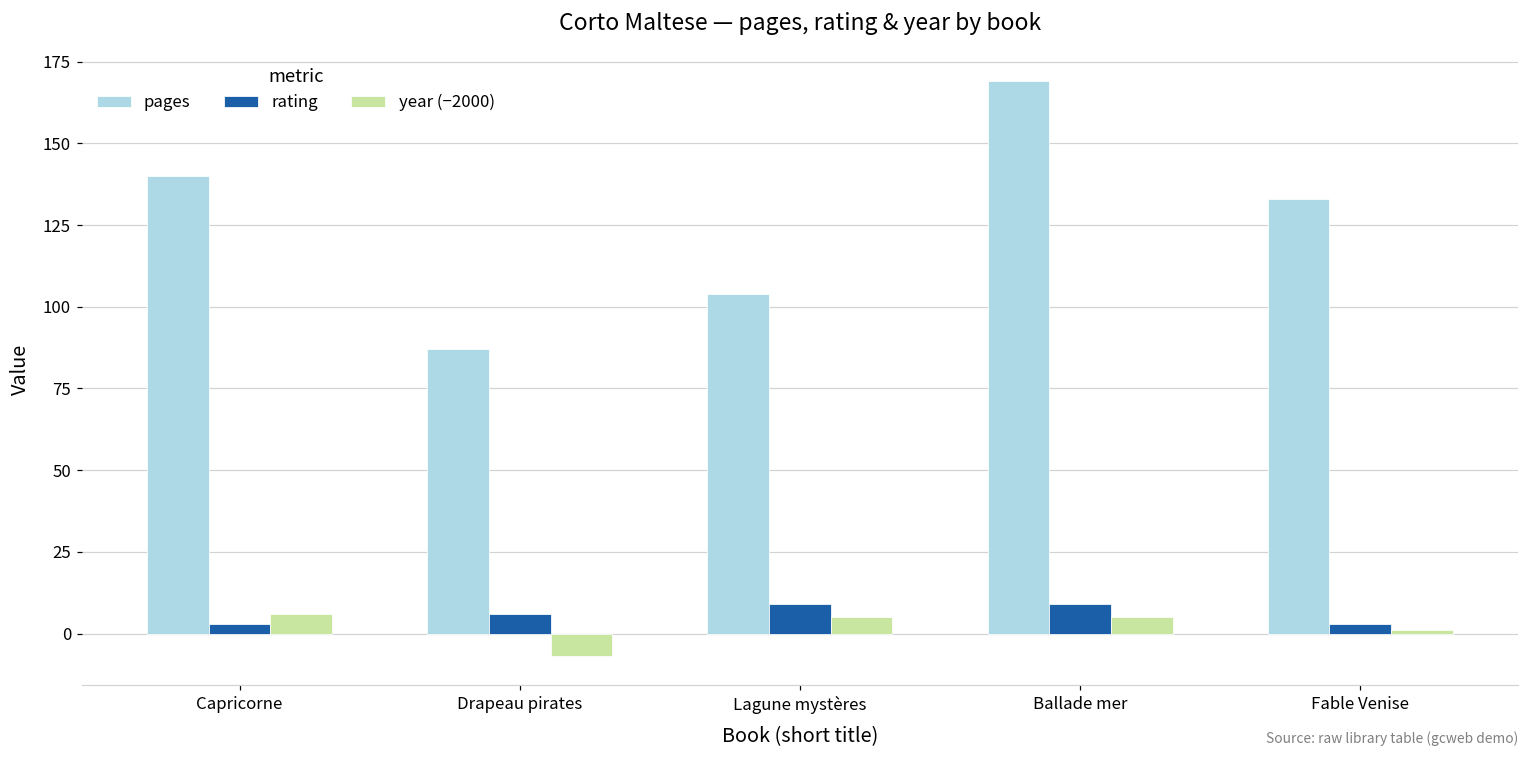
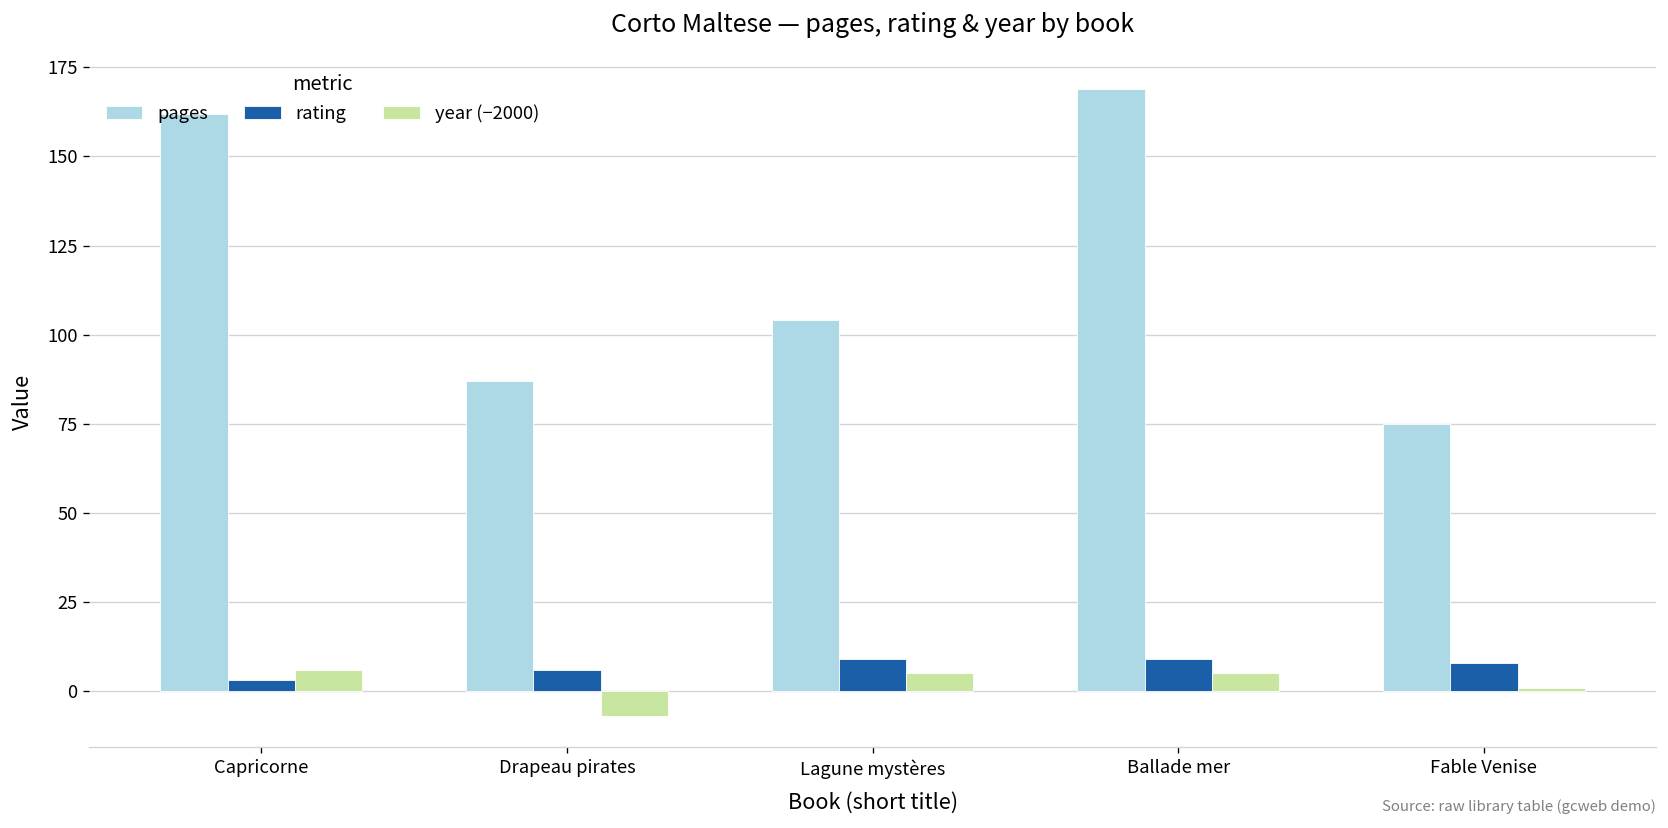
pages, Capricorne: 140 -> 162
pages, Fable Venise: 133 -> 75
rating, Fable Venise: 3 -> 8
